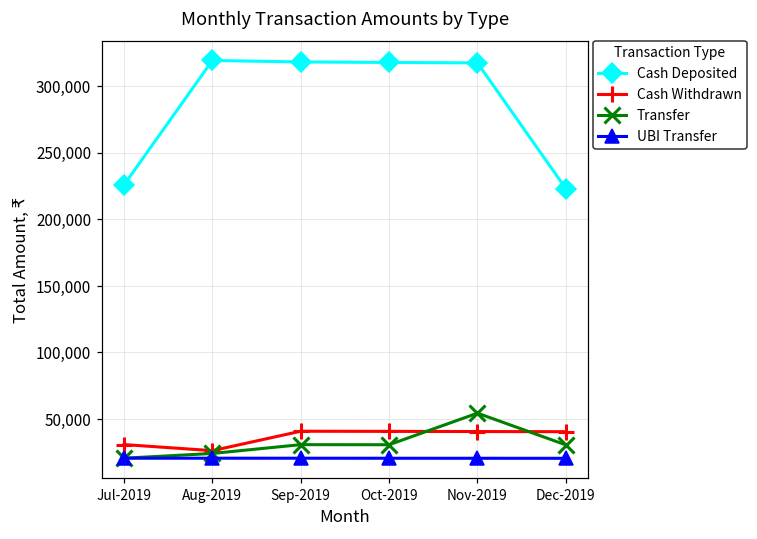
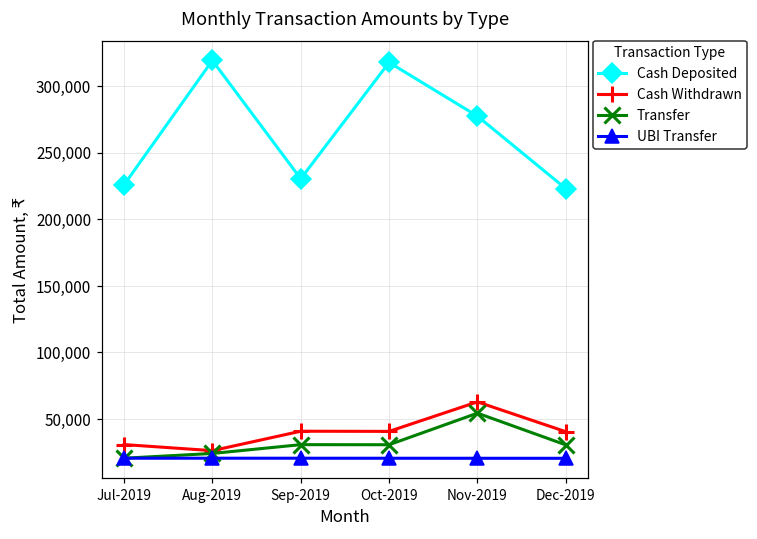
Cash Deposited, Sep-2019: 318,000 -> 231,000
Cash Deposited, Nov-2019: 318,000 -> 278,000
Cash Withdrawn, Nov-2019: 41,000 -> 63,000
